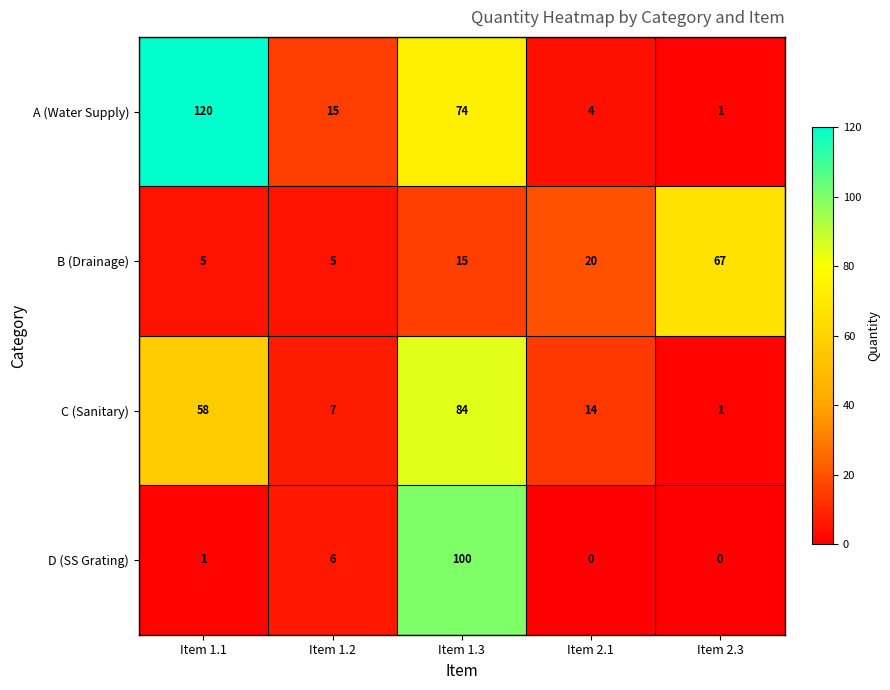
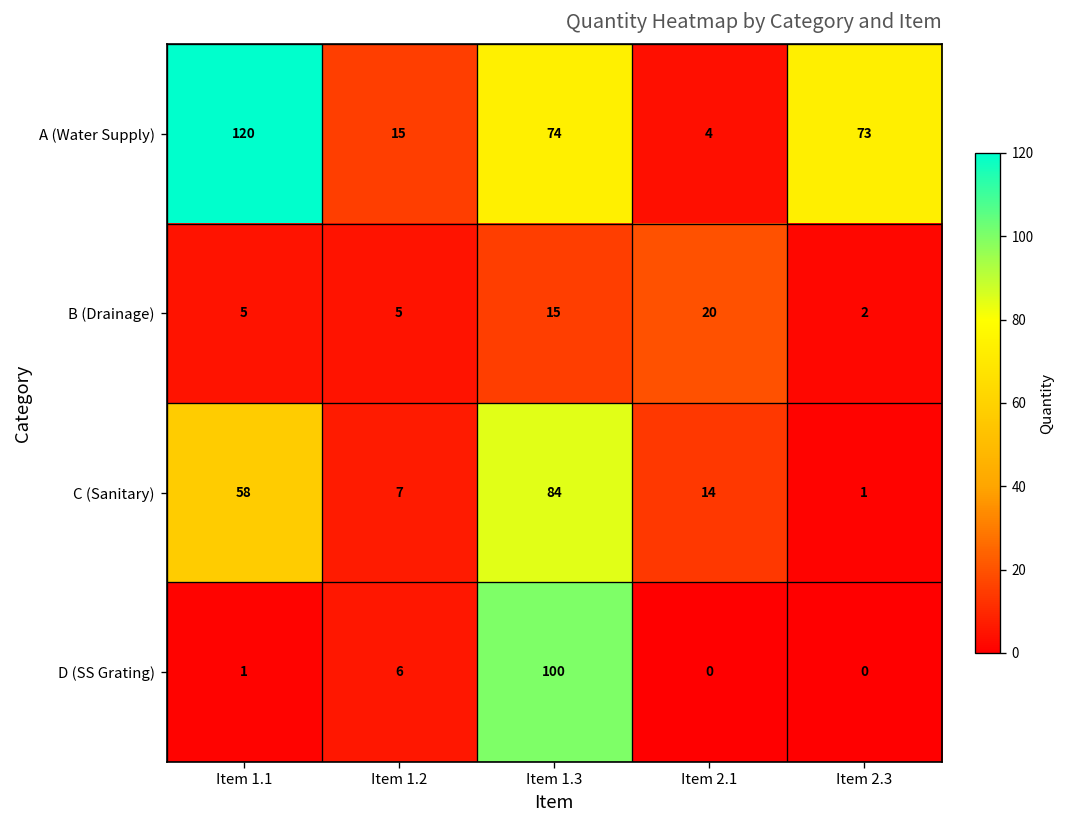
A (Water Supply), Item 2.3: 1 -> 73
B (Drainage), Item 2.3: 67 -> 2
